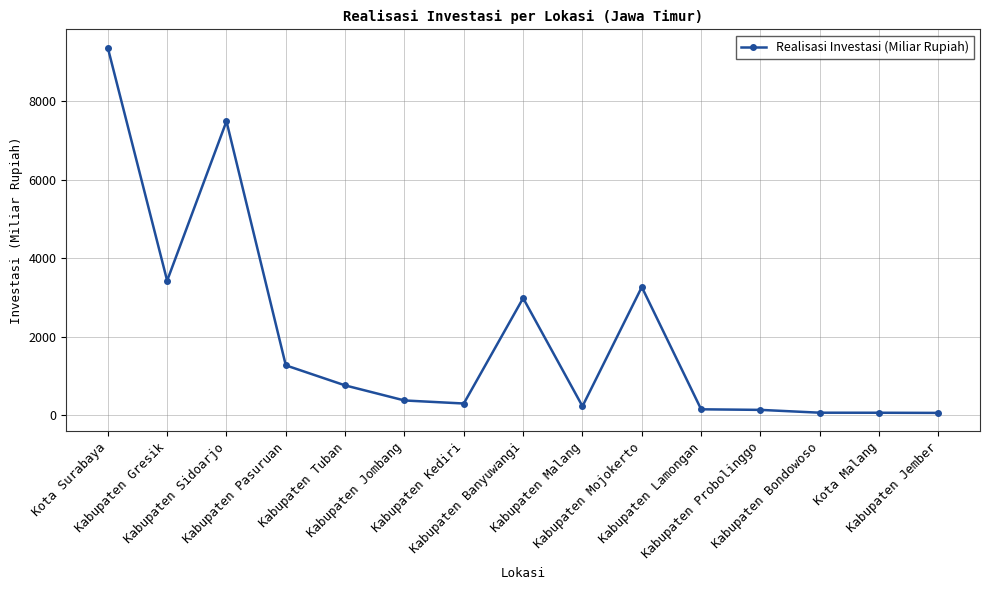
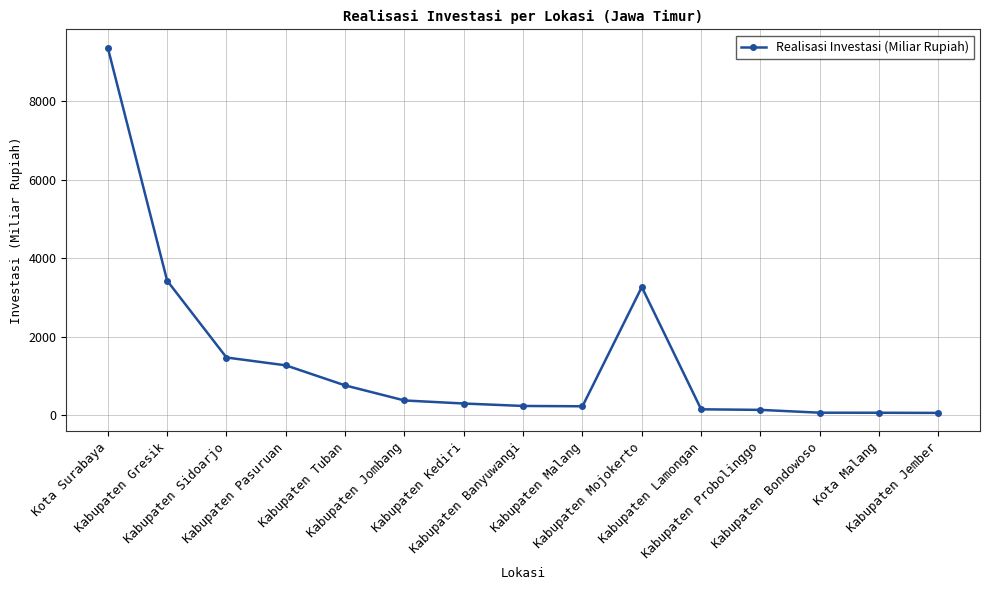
Kabupaten Sidoarjo: 7500 -> 1500
Kabupaten Banyuwangi: 3000 -> 200
